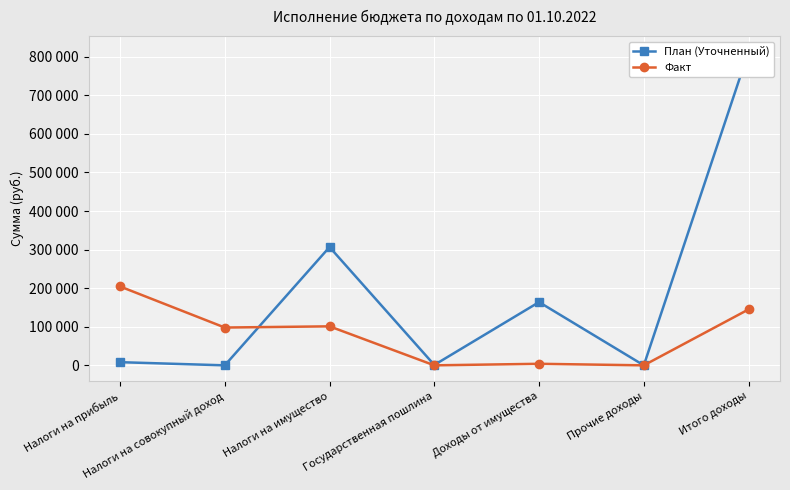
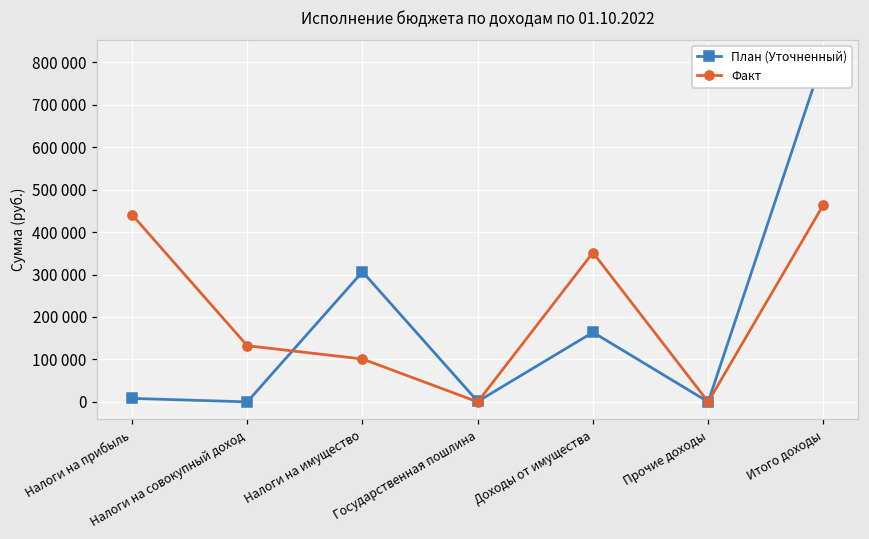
Факт, Налоги на прибыль: 200000 -> 440000
Факт, Налоги на совокупный доход: 100000 -> 130000
Факт, Доходы от имущества: 0 -> 350000
Факт, Итого доходы: 140000 -> 460000
